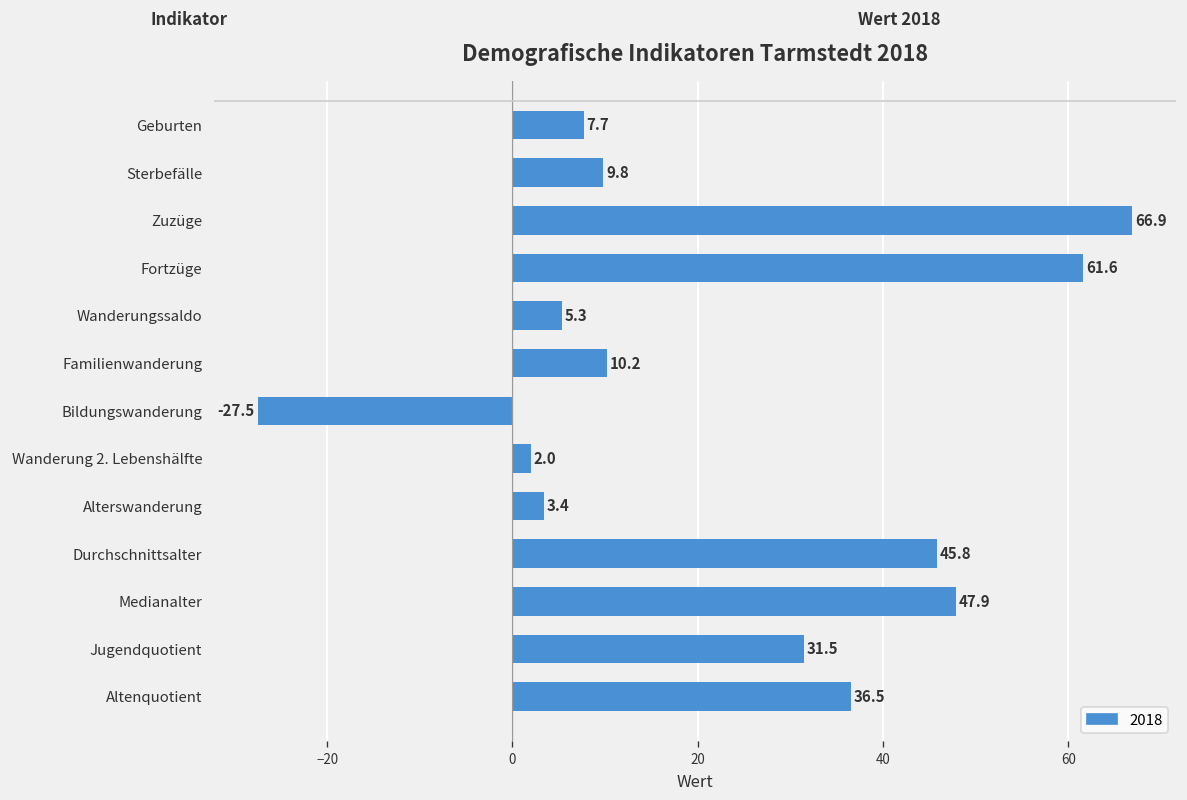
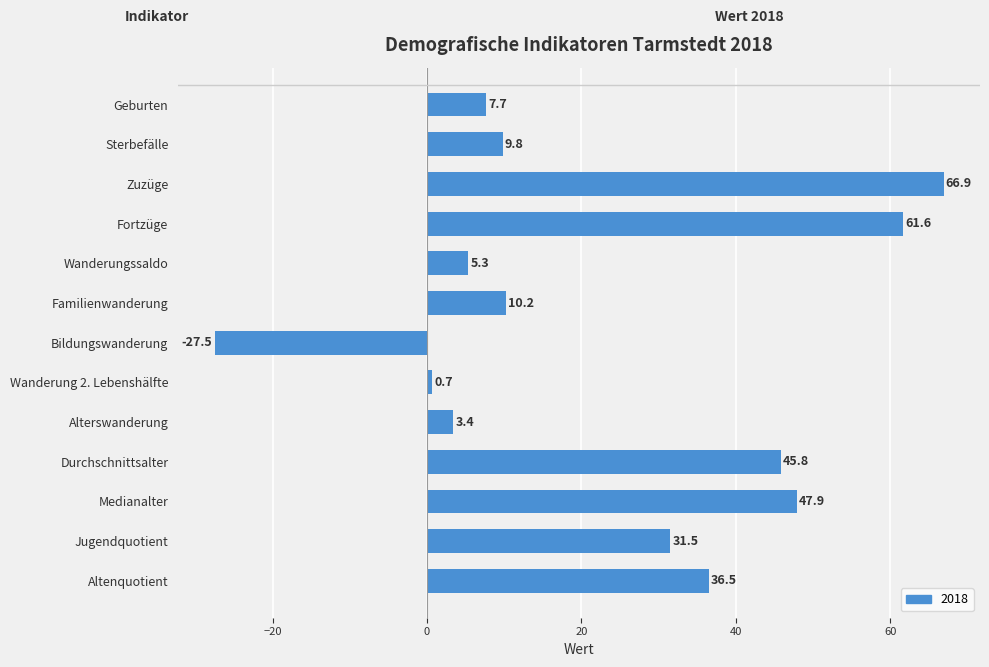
Wanderung 2. Lebenshälfte: 2.0 -> 0.7
